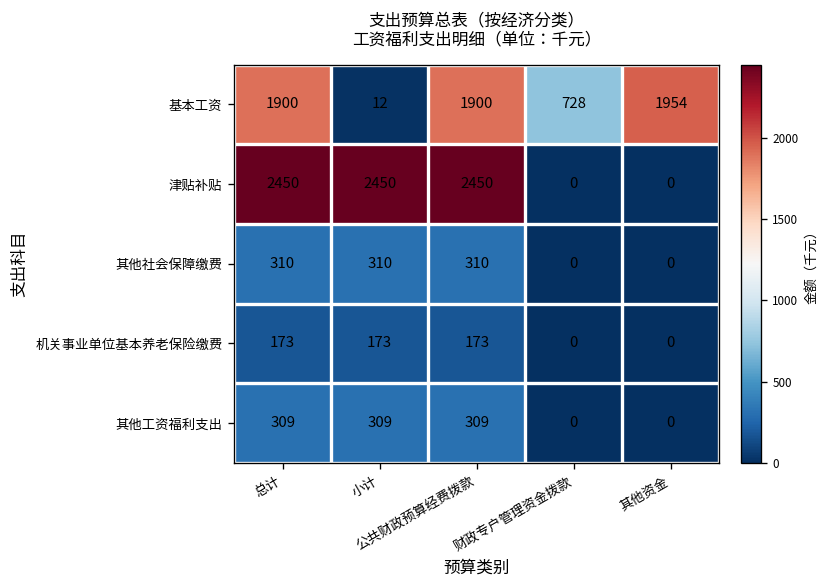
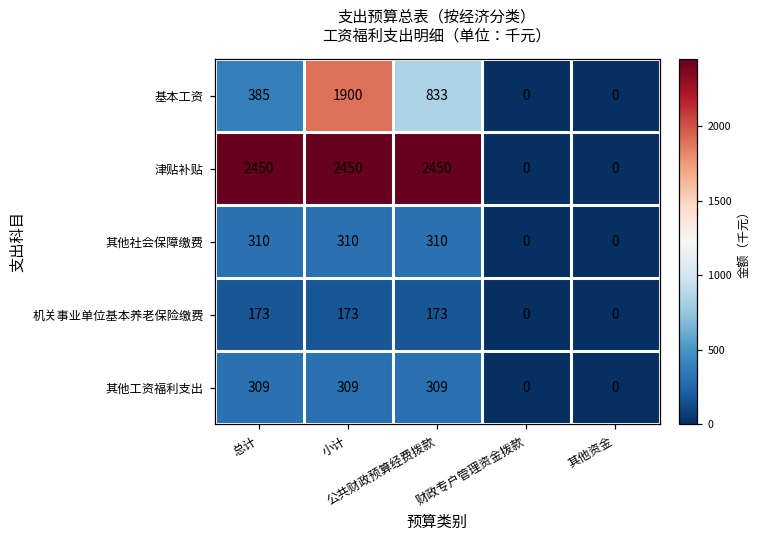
基本工资, 总计: 1900 -> 385
基本工资, 小计: 12 -> 1900
基本工资, 公共财政预算经费拨款: 1900 -> 833
基本工资, 财政专户管理资金拨款: 728 -> 0
基本工资, 其他资金: 1954 -> 0
